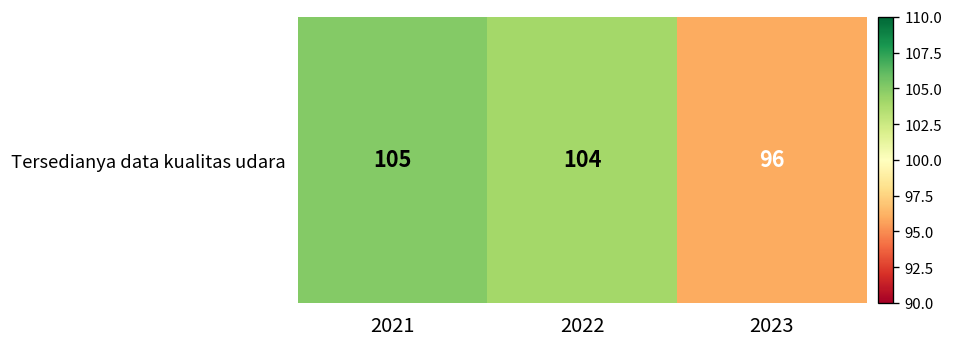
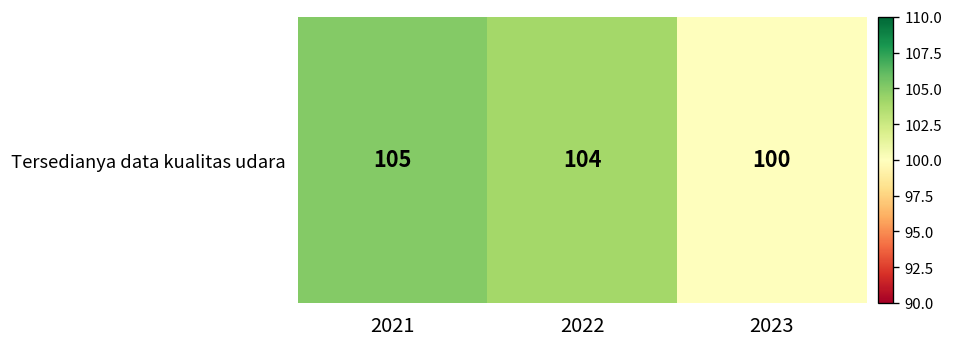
Tersedianya data kualitas udara, 2023: 96 -> 100
